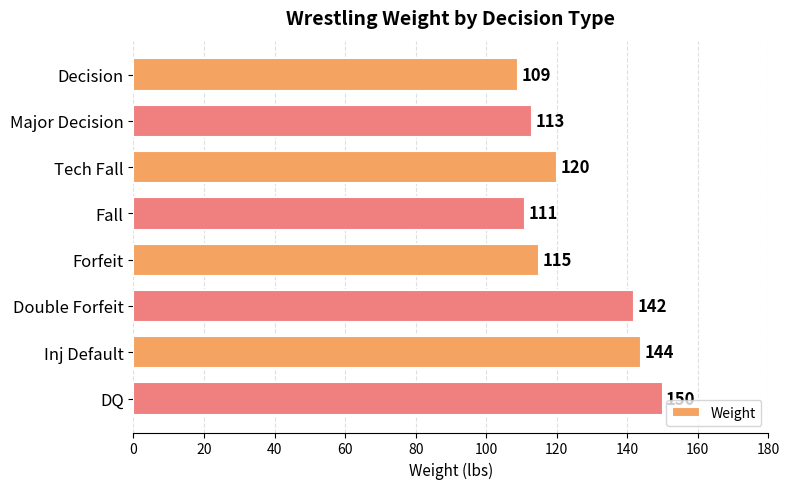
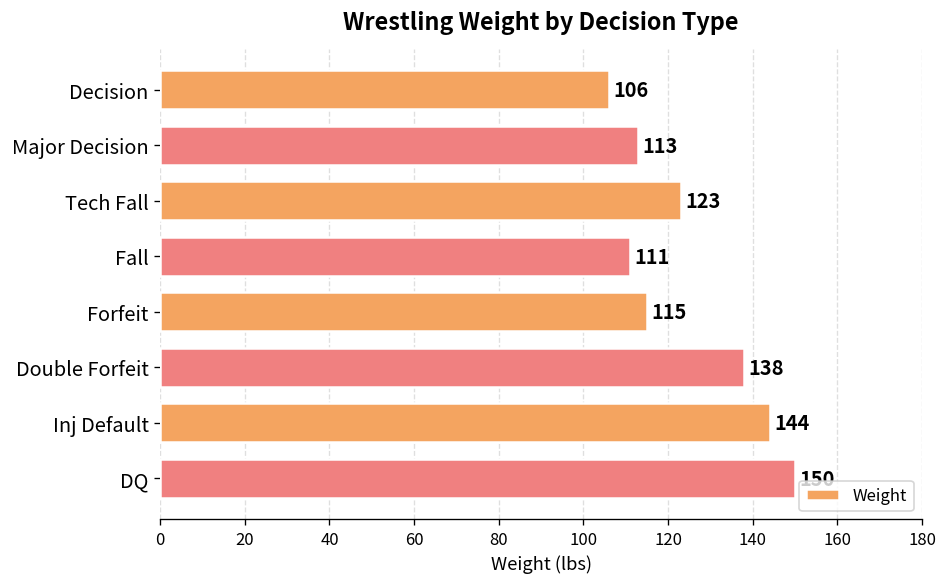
Decision: 109 -> 106
Tech Fall: 120 -> 123
Double Forfeit: 142 -> 138
